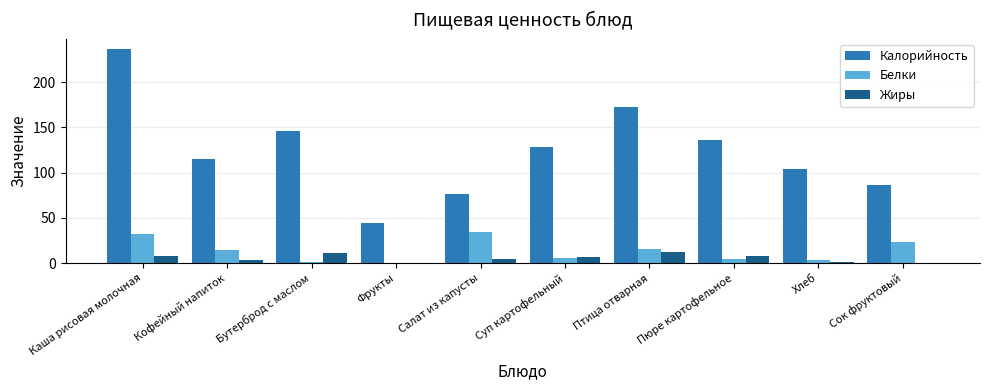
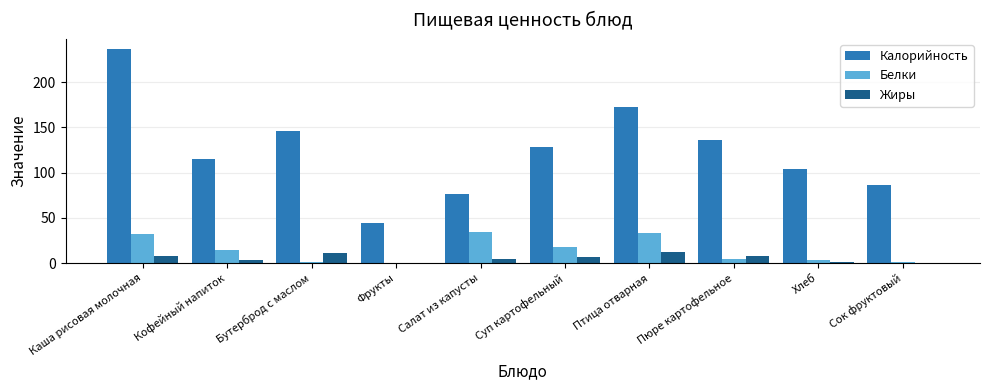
Белки, Суп картофельный: 10 -> 20
Белки, Птица отварная: 20 -> 30
Белки, Сок фруктовый: 20 -> 0
